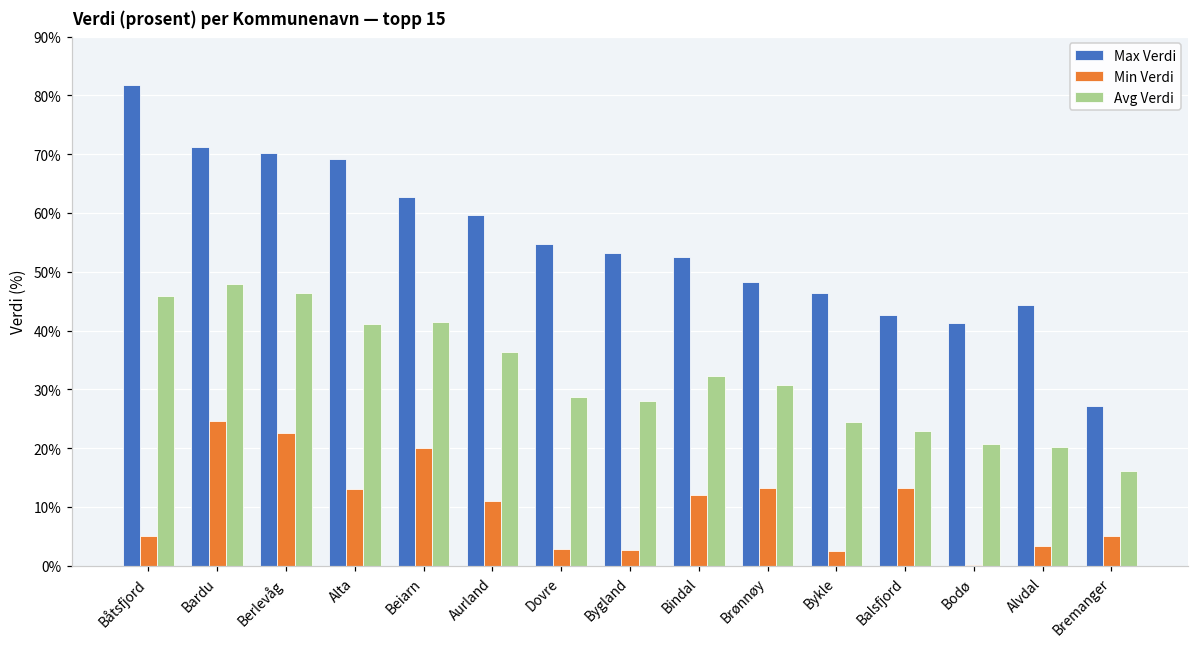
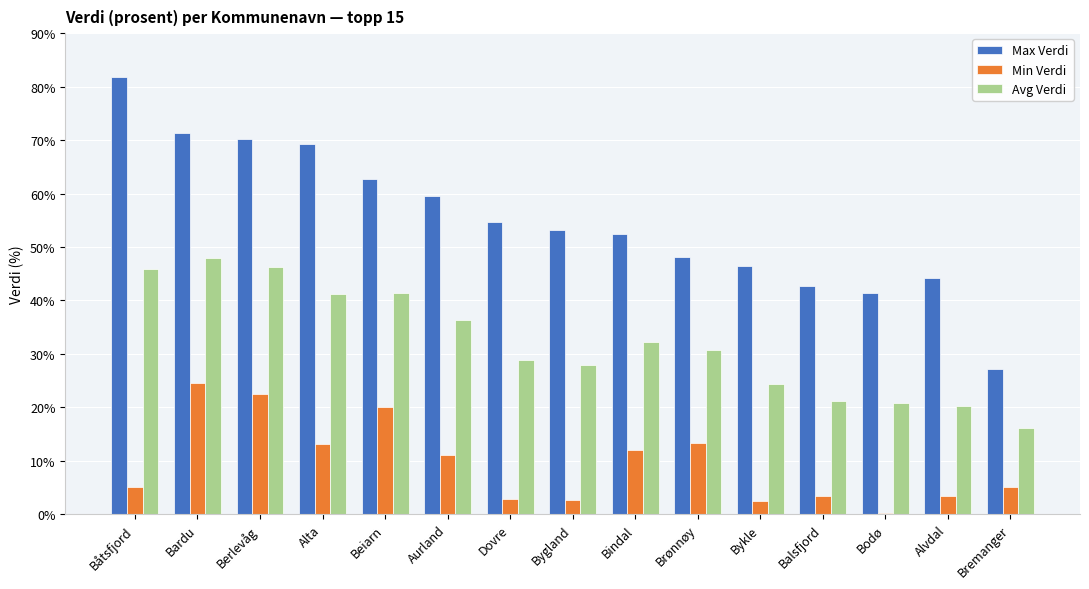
Min Verdi, Balsfjord: 13% -> 3%
Avg Verdi, Balsfjord: 23% -> 21%
